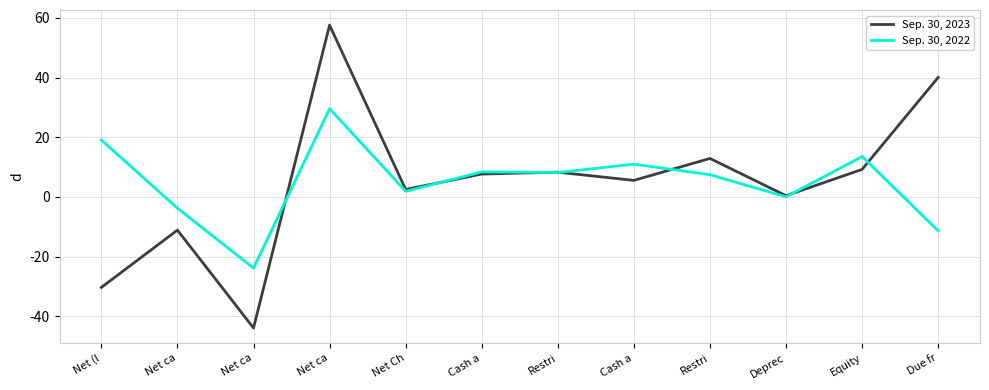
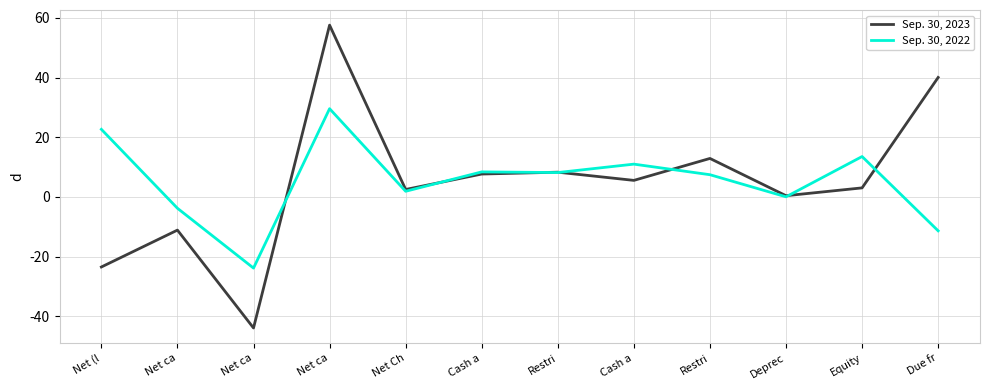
Sep. 30, 2023, Net (l: -30 -> -24
Sep. 30, 2022, Net (l: 19 -> 23
Sep. 30, 2023, Equity: 9 -> 3
